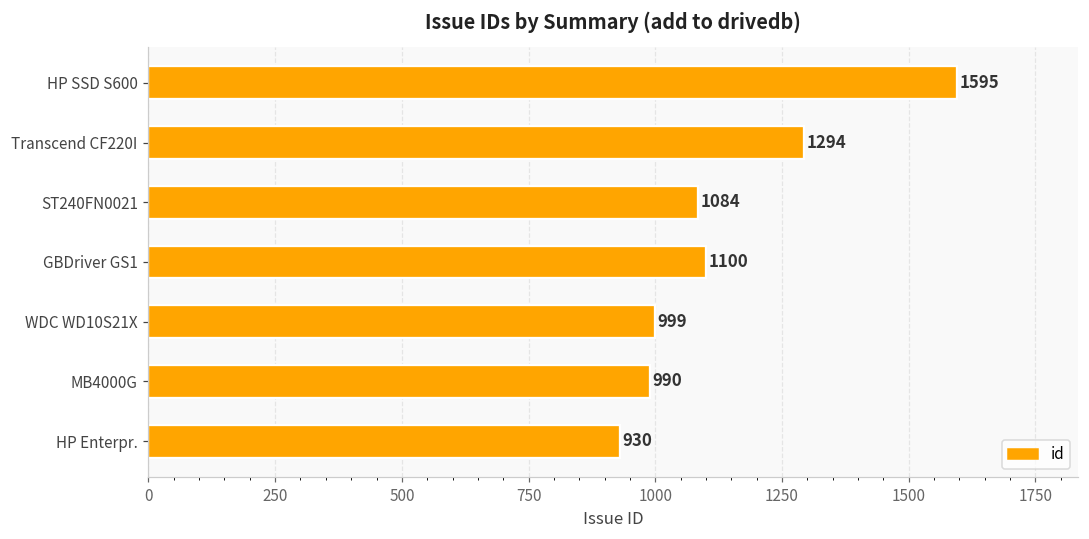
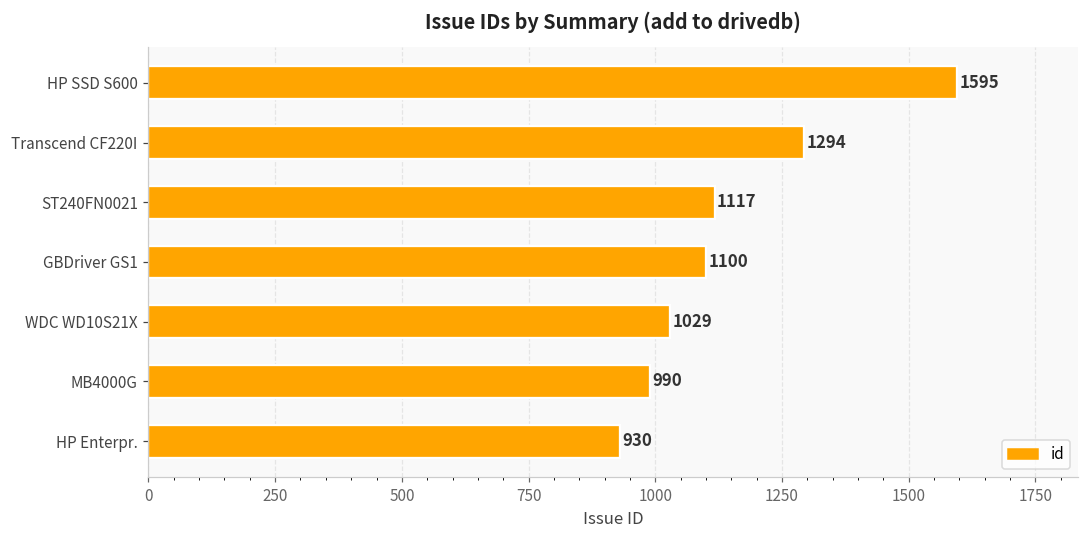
ST240FN0021: 1084 -> 1117
WDC WD10S21X: 999 -> 1029
